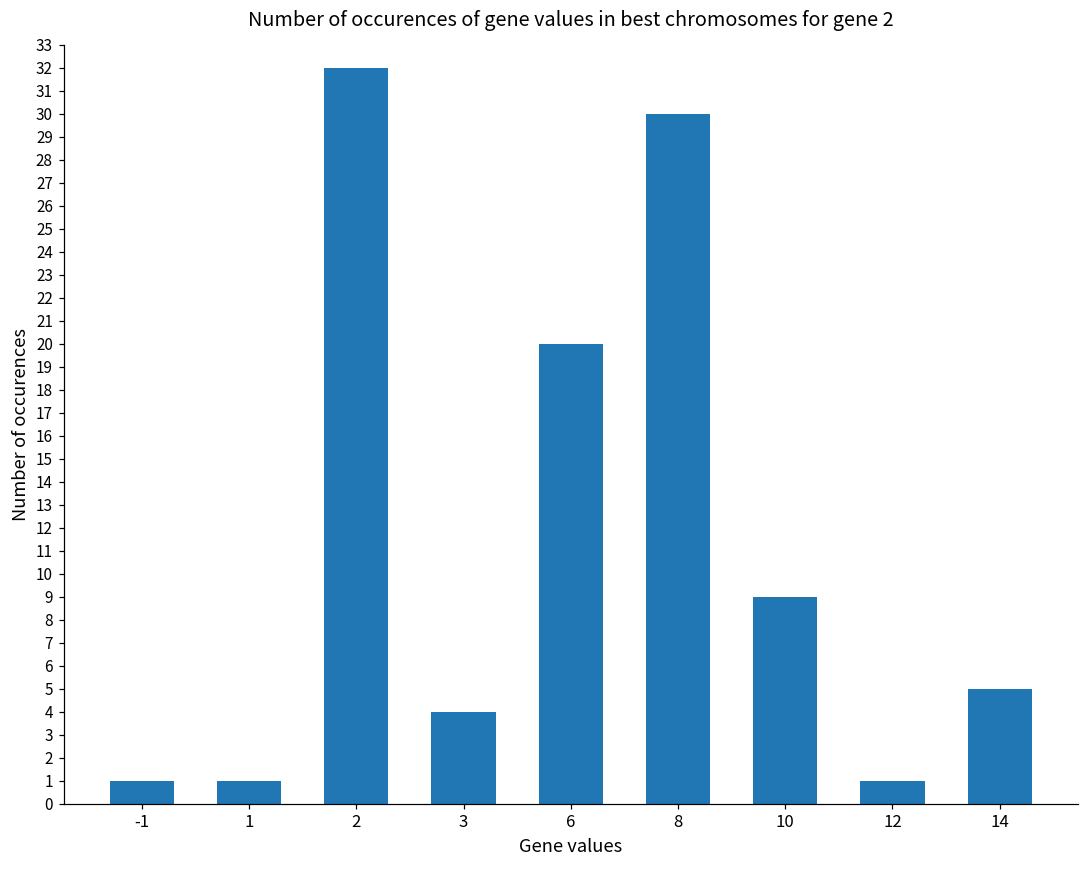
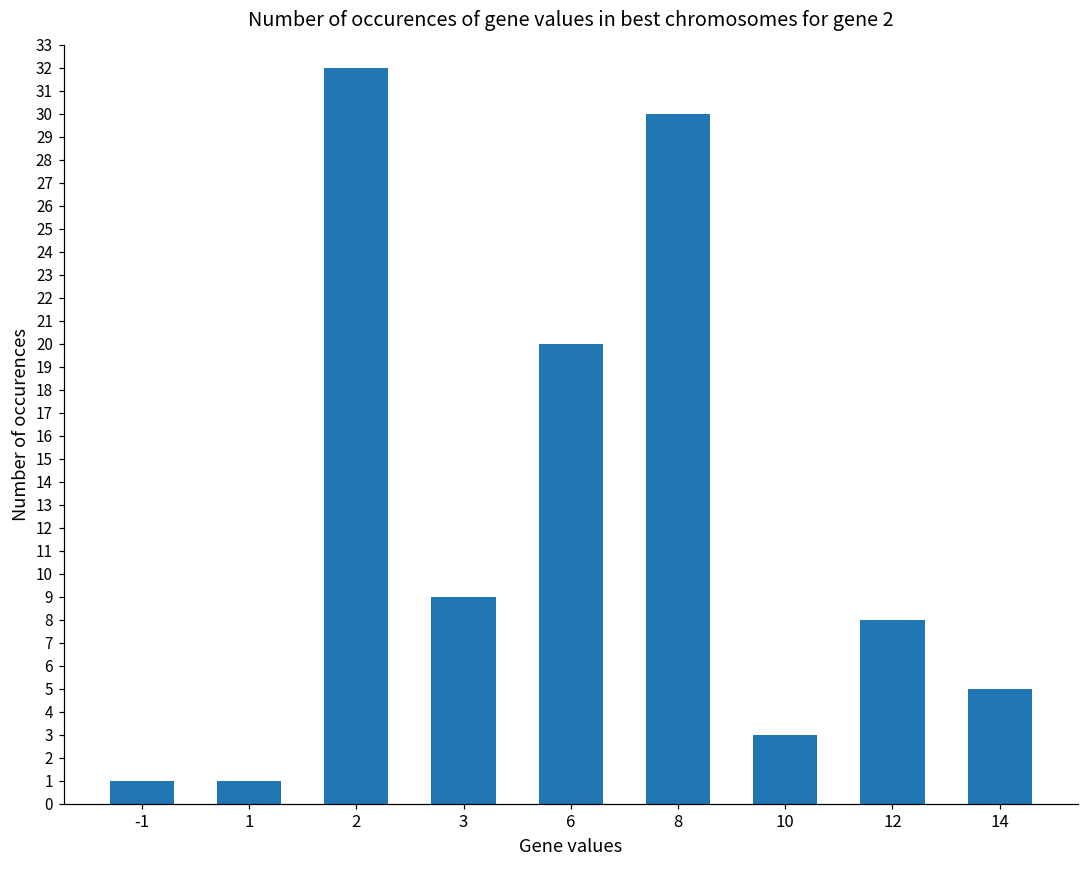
3: 4 -> 9
10: 9 -> 3
12: 1 -> 8
